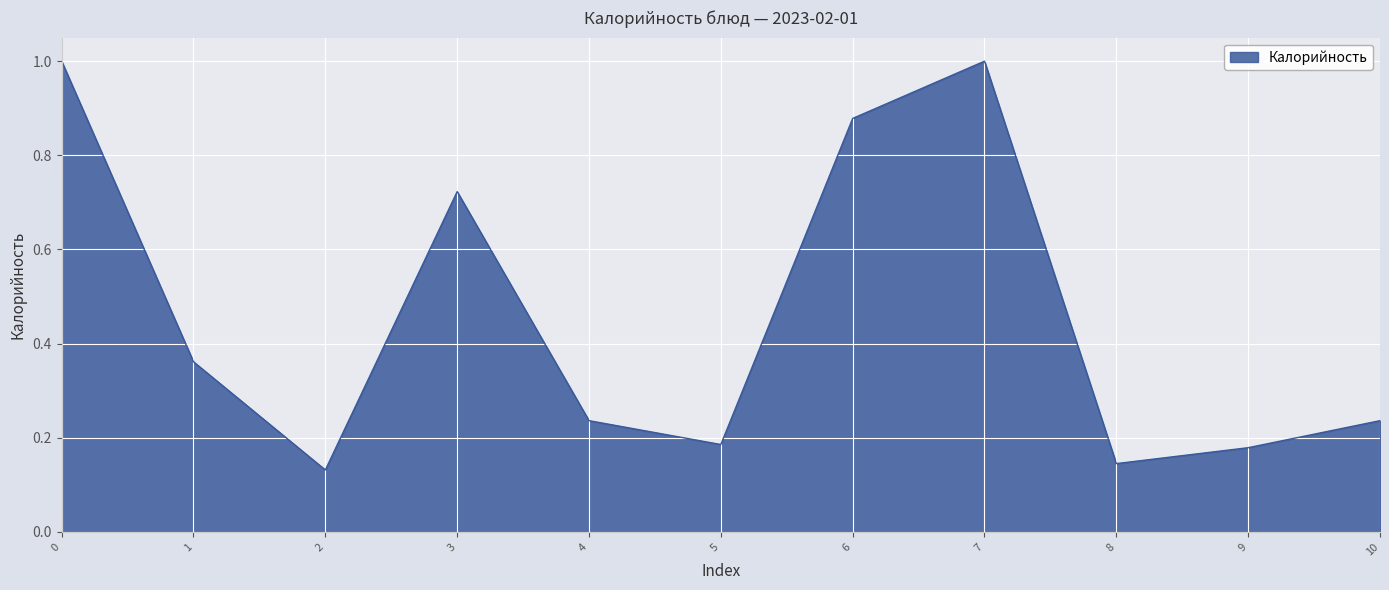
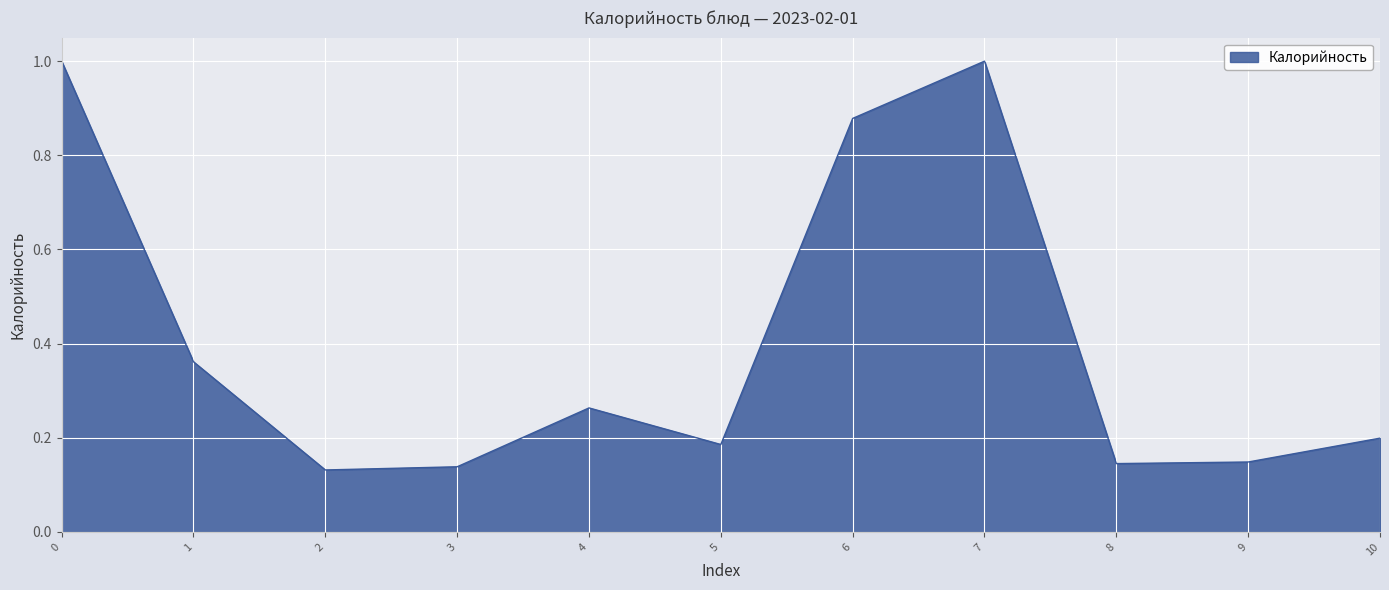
3: 0.72 -> 0.14
4: 0.24 -> 0.26
9: 0.18 -> 0.15
10: 0.24 -> 0.20
